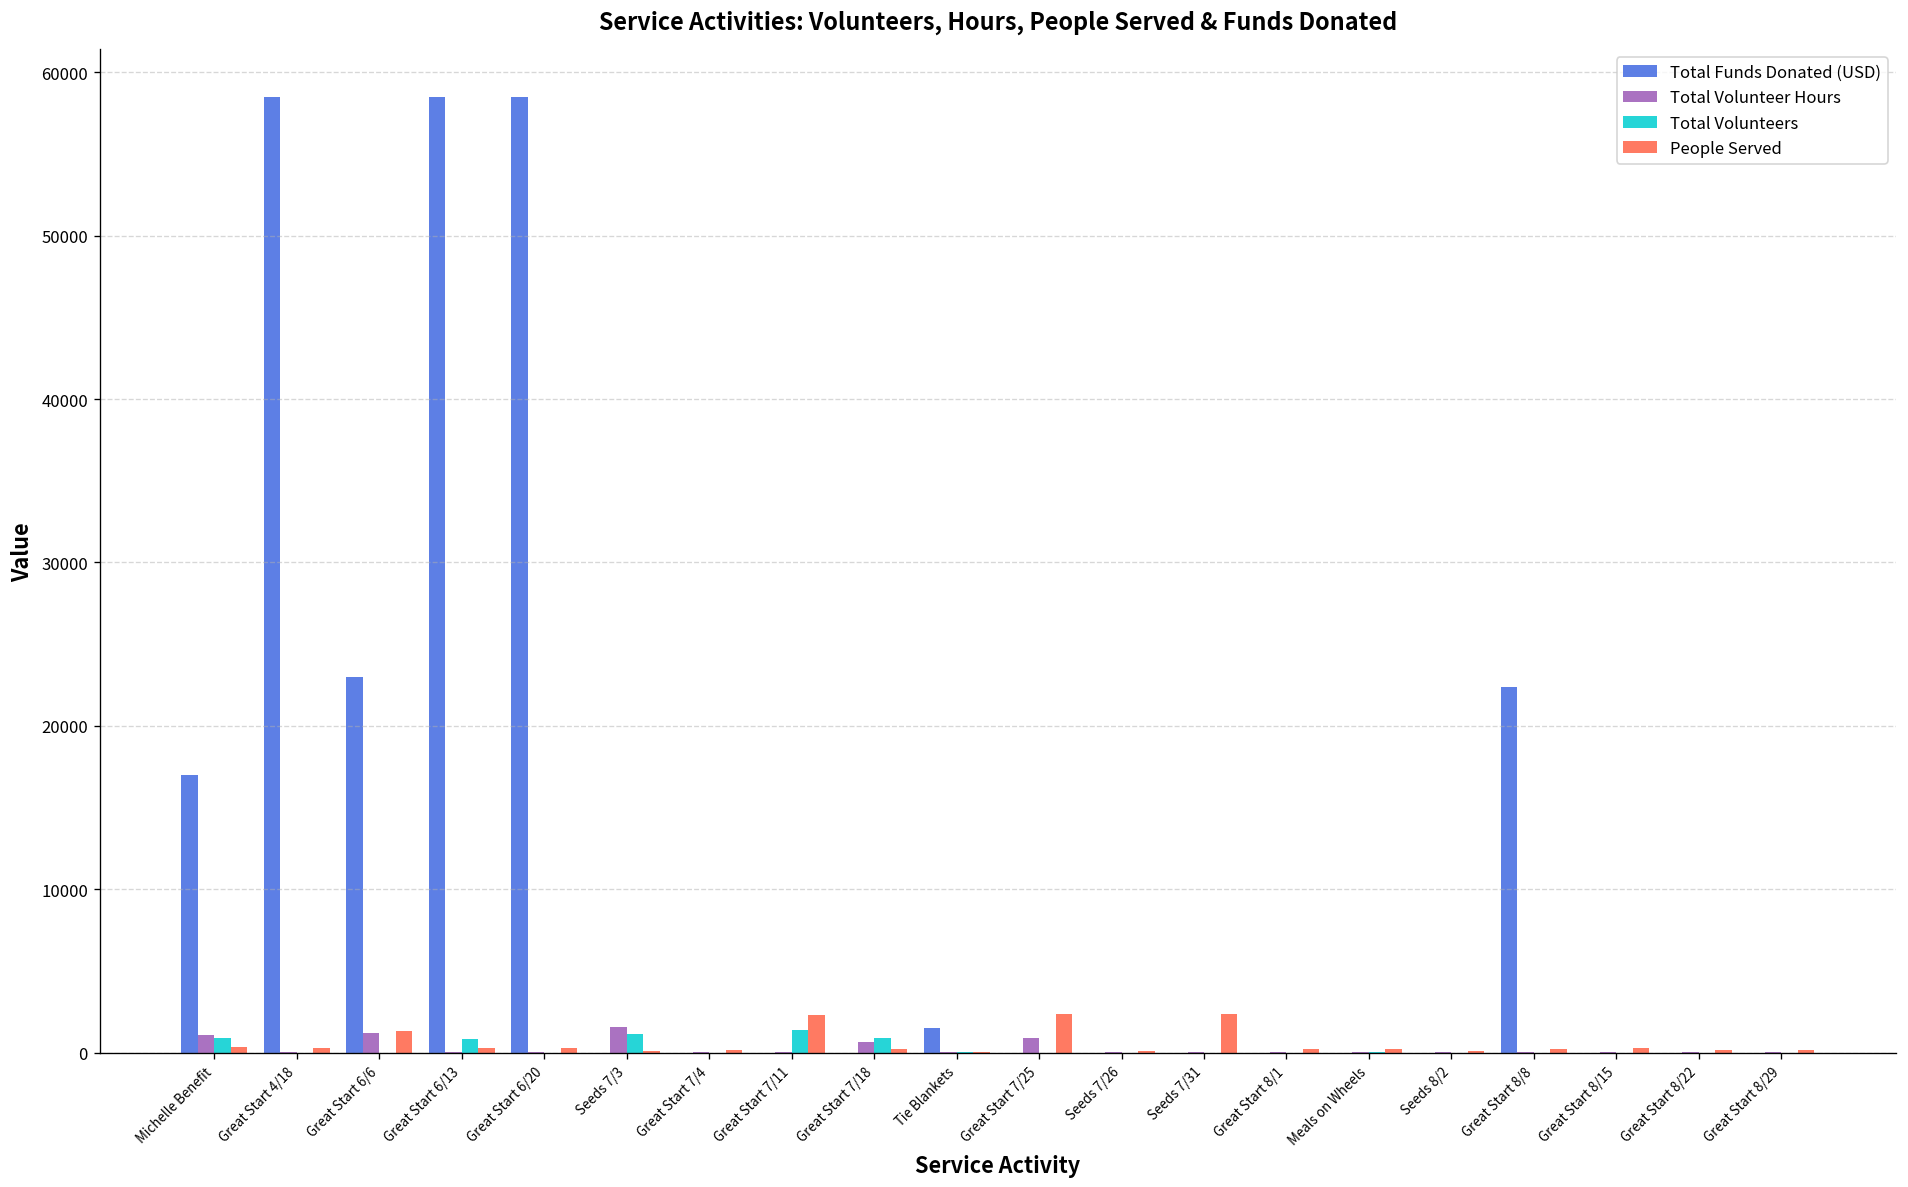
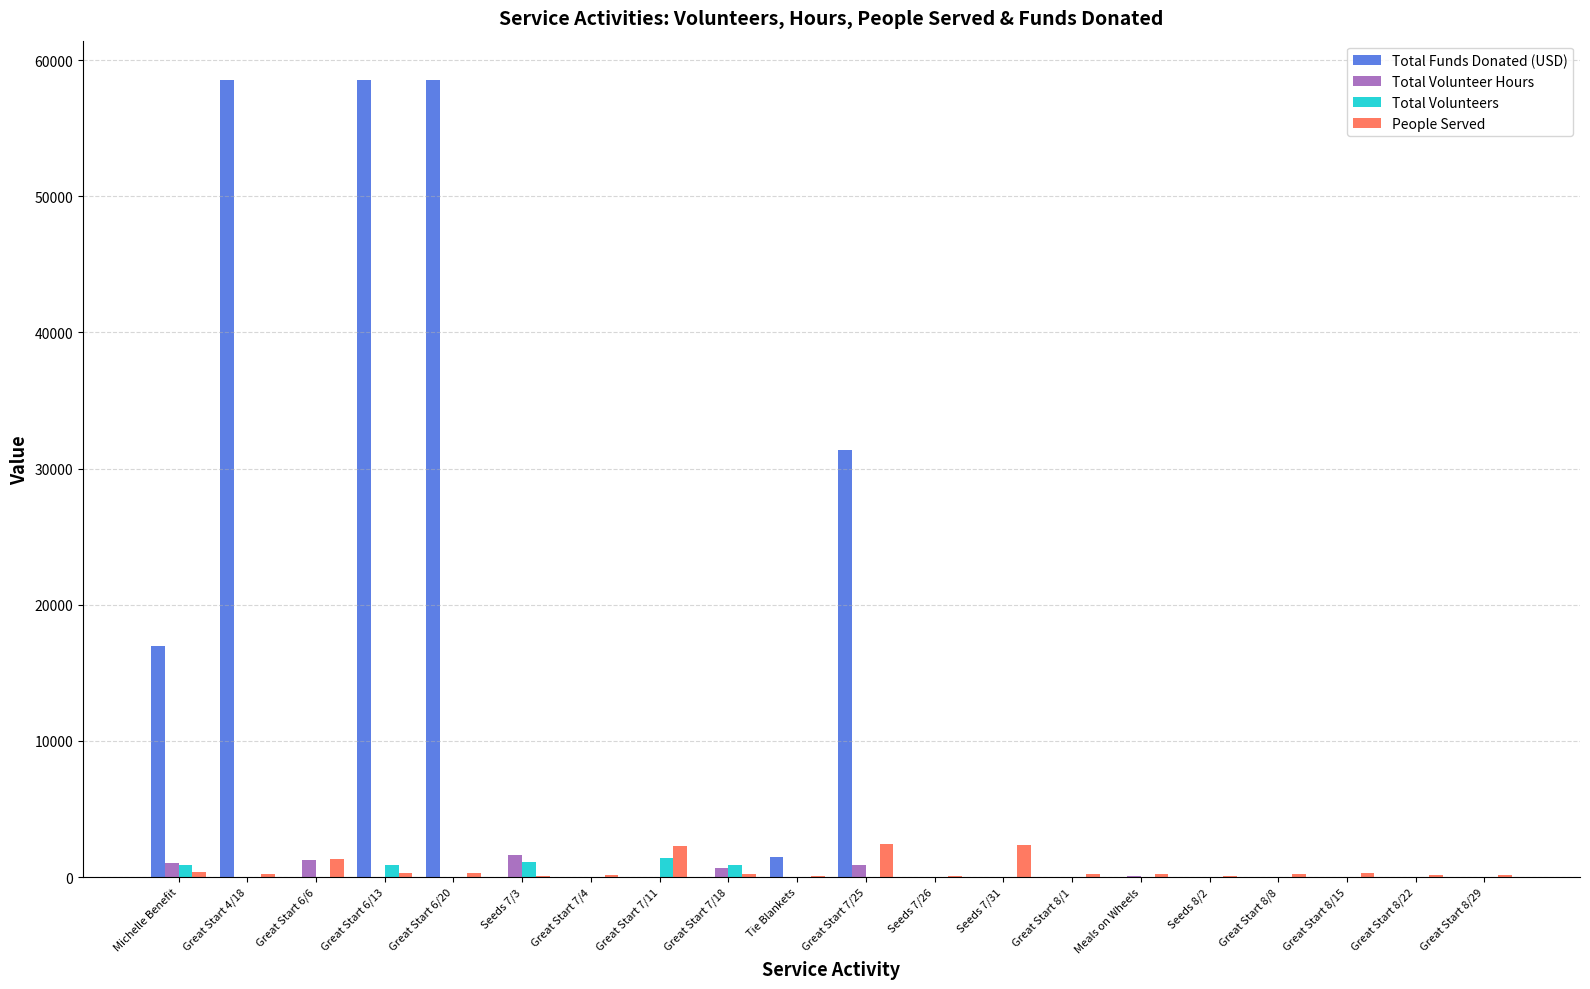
Total Funds Donated (USD), Great Start 6/6: 23000 -> 0
Total Funds Donated (USD), Great Start 7/25: 0 -> 31300
Total Funds Donated (USD), Great Start 8/8: 22400 -> 0
